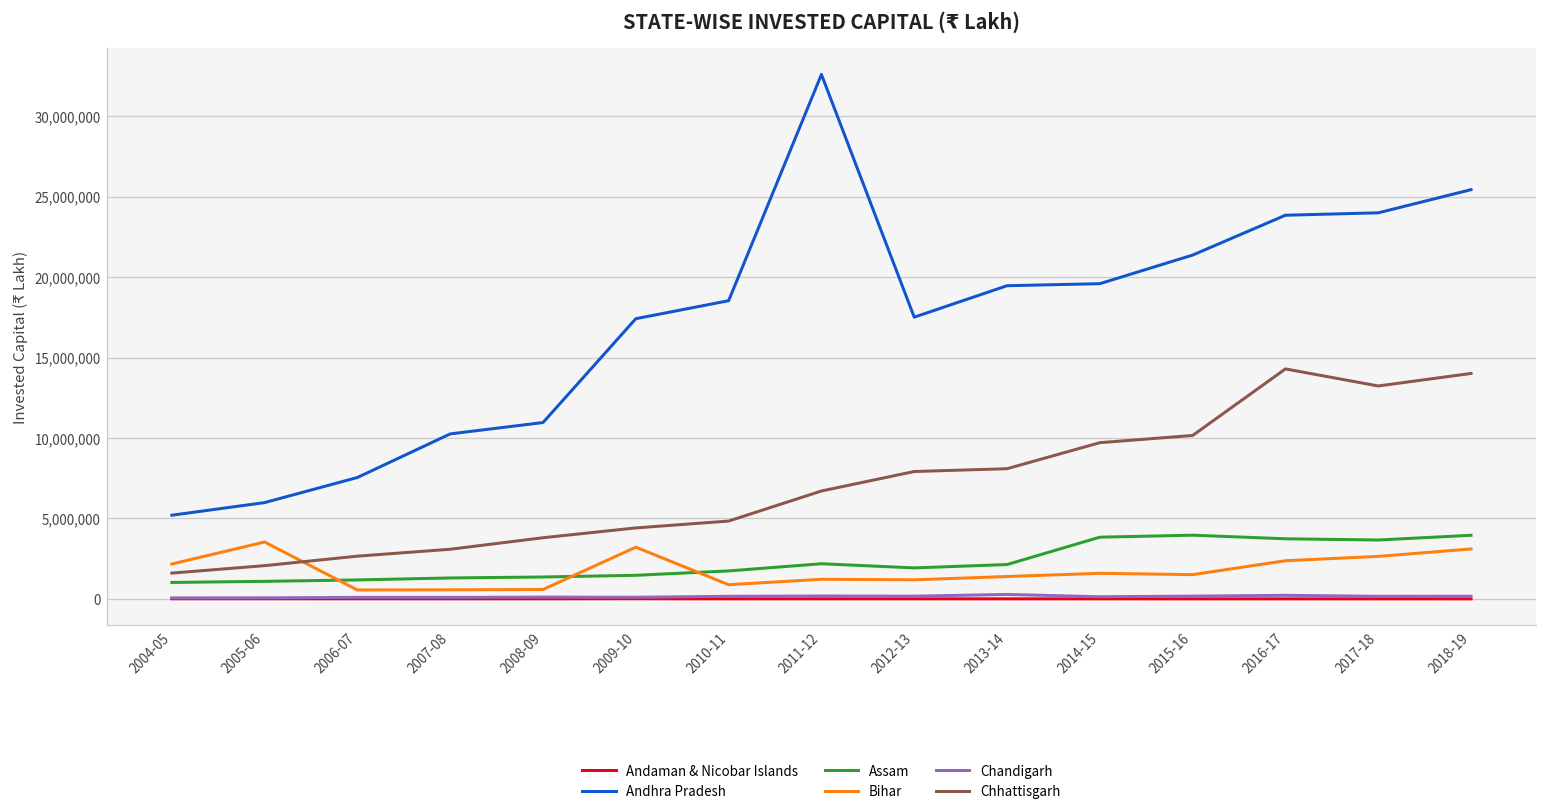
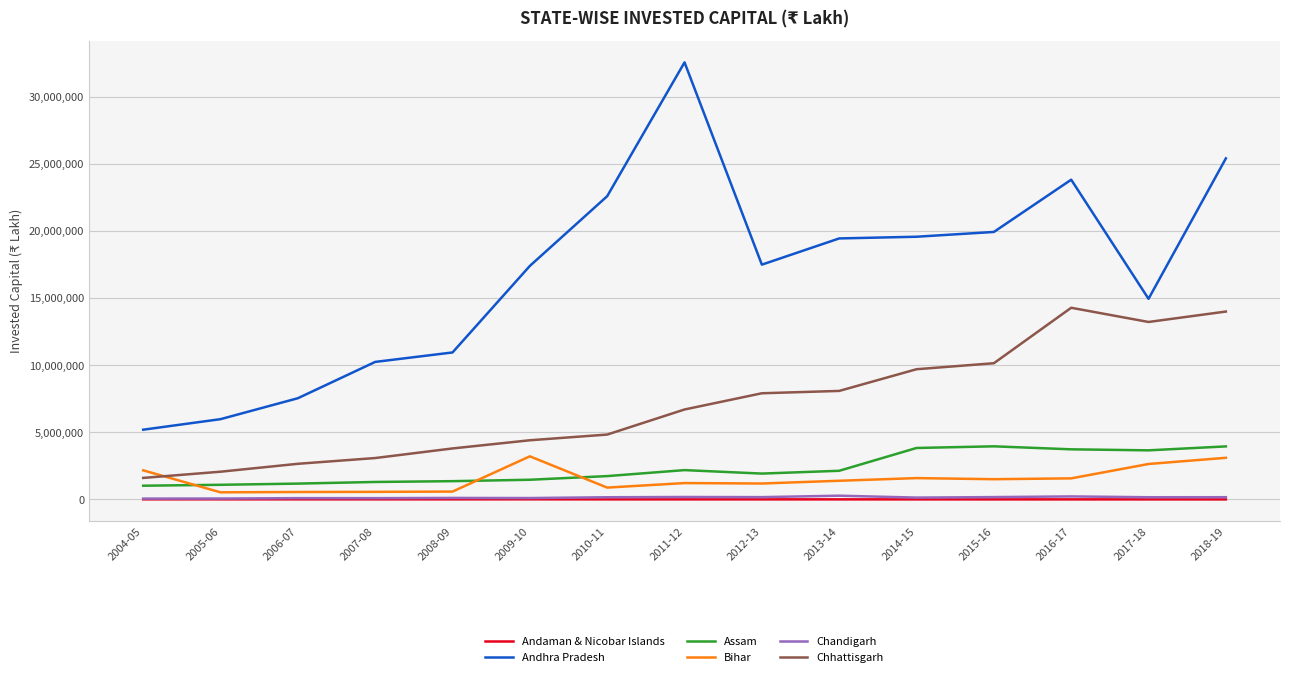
Bihar, 2005-06: 3,500,000 -> 500,000
Andhra Pradesh, 2010-11: 18,500,000 -> 22,600,000
Andhra Pradesh, 2015-16: 21,400,000 -> 19,900,000
Bihar, 2016-17: 2,400,000 -> 1,600,000
Andhra Pradesh, 2017-18: 24,000,000 -> 15,000,000
